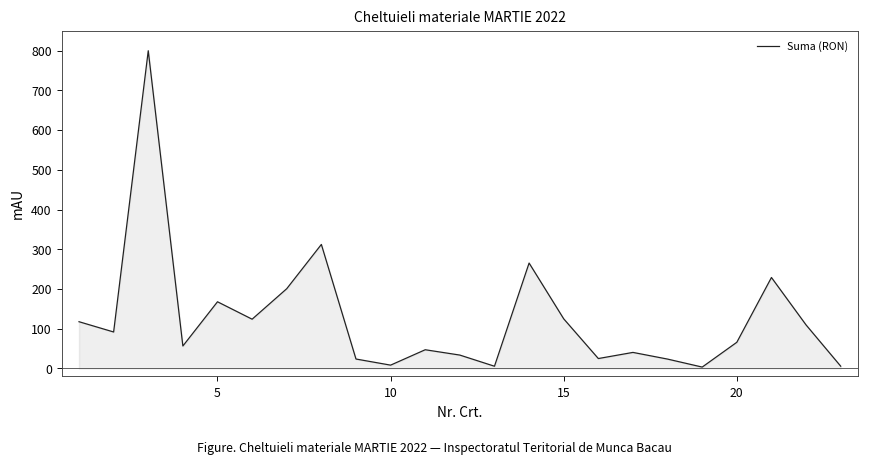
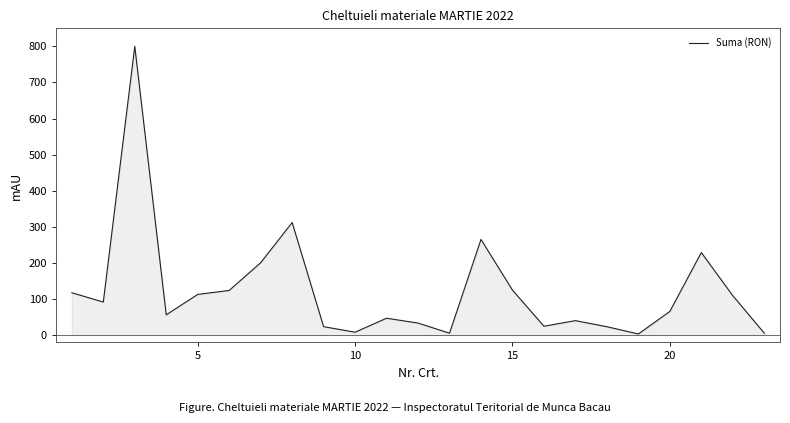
5: 170 -> 110
